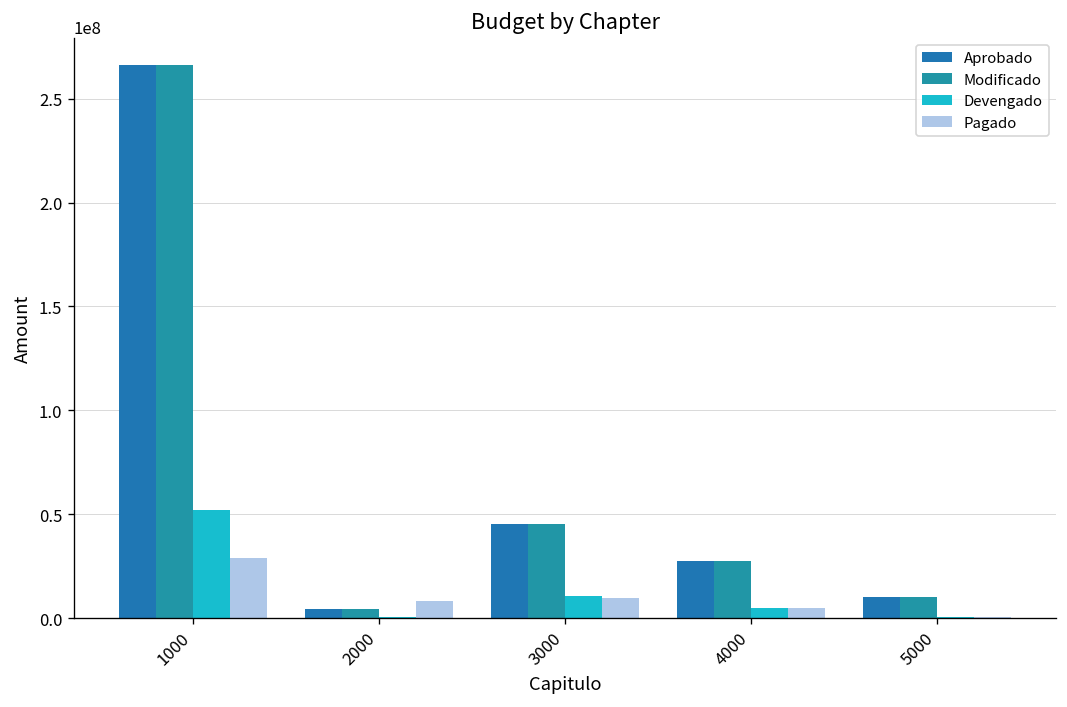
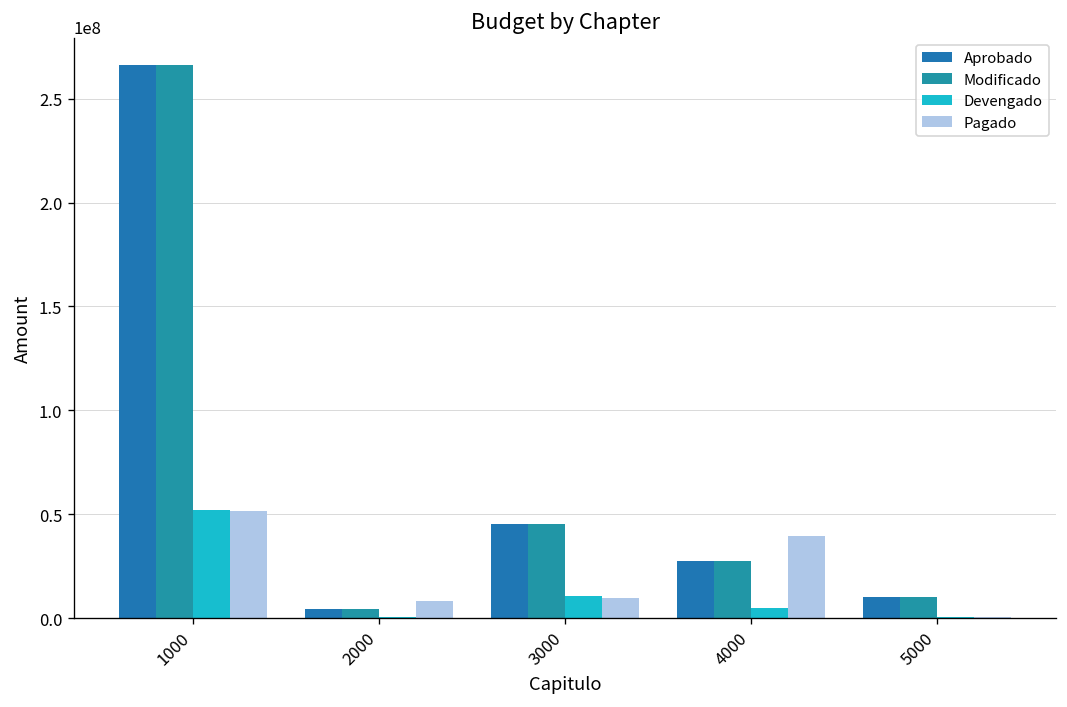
Pagado, 1000: 29000000 -> 52000000
Pagado, 4000: 5000000 -> 39000000
